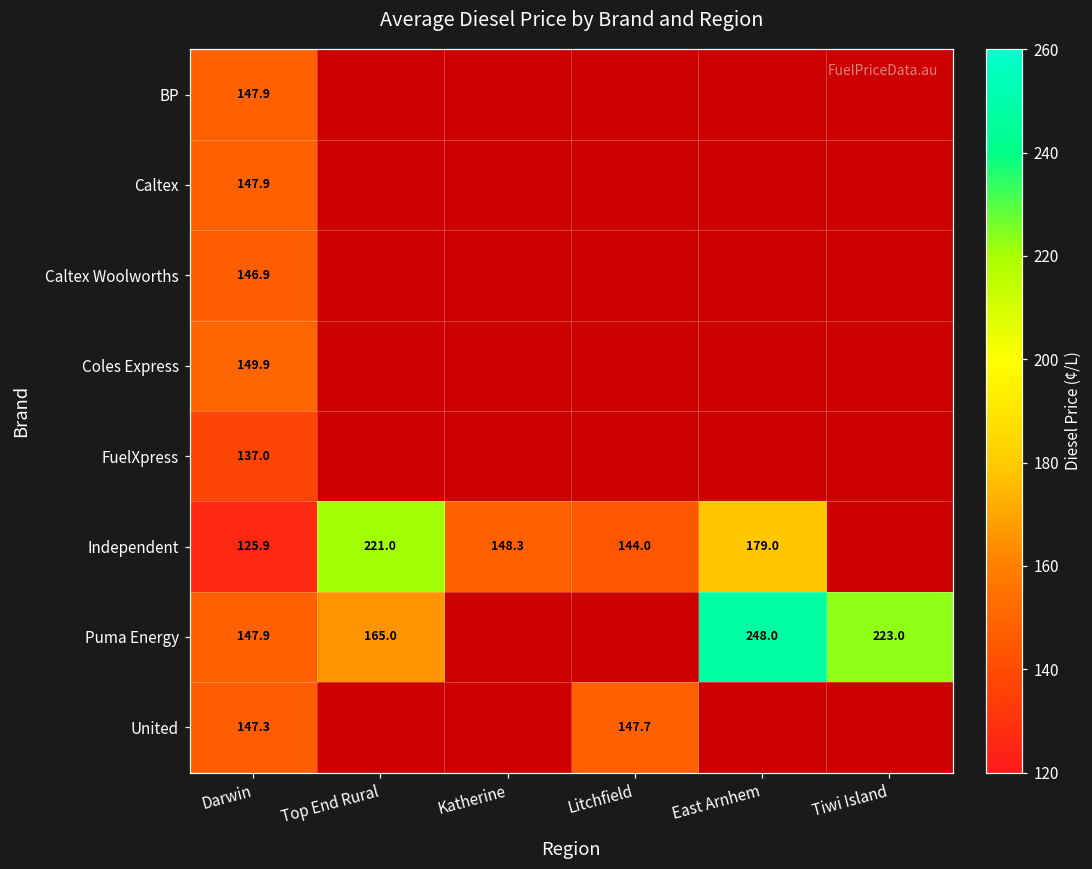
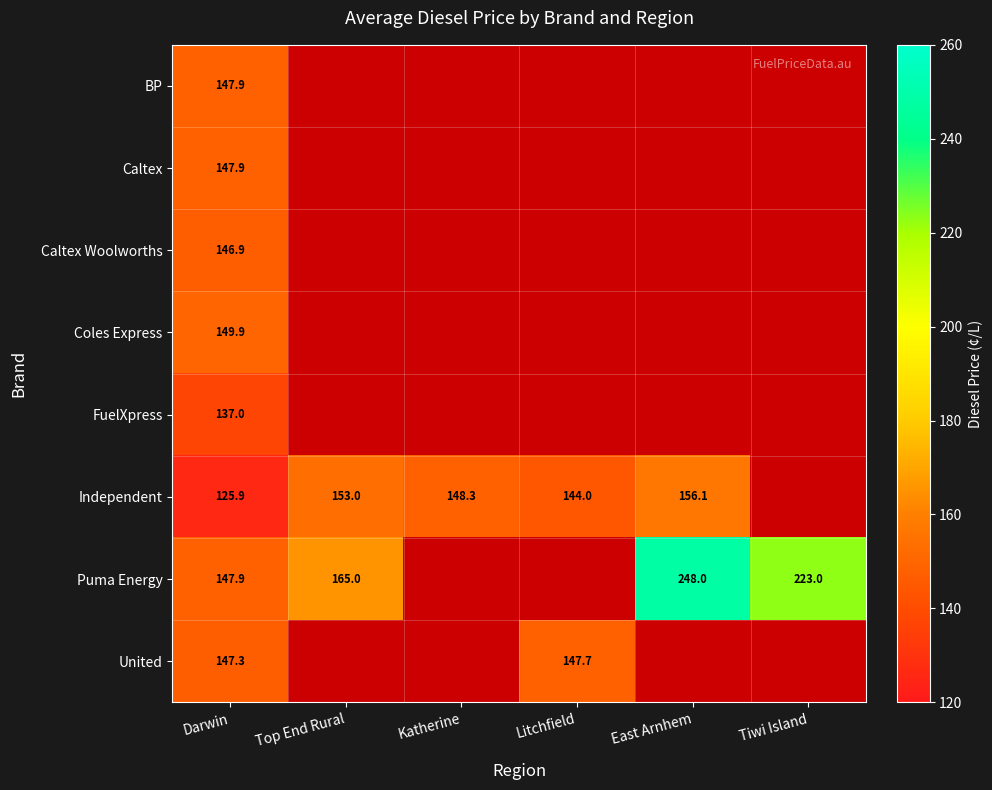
Independent, Top End Rural: 221.0 -> 153.0
Independent, East Arnhem: 179.0 -> 156.1
